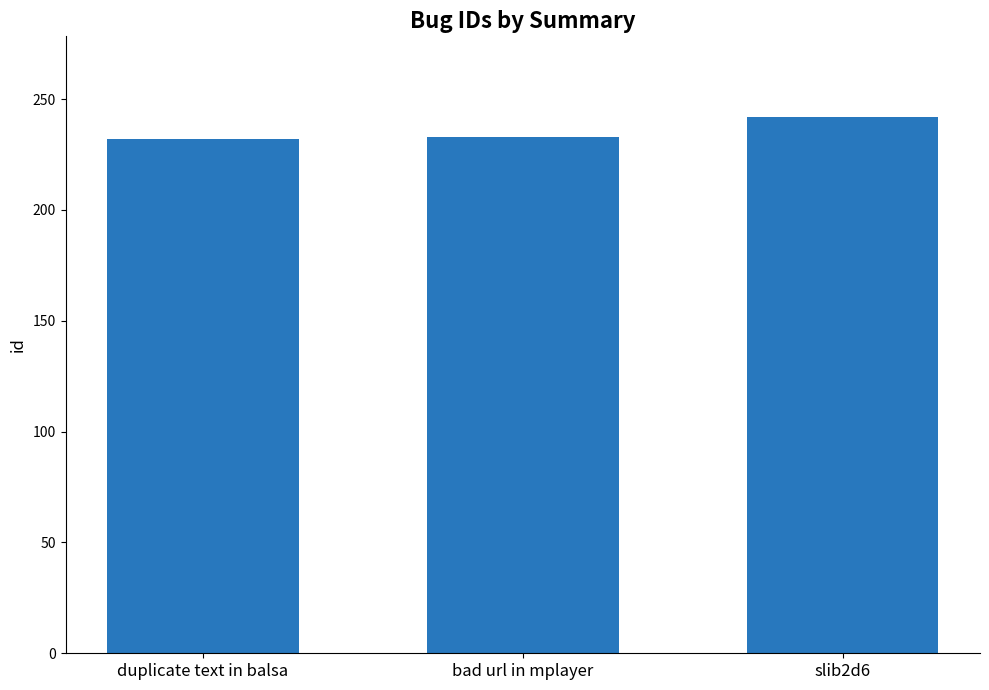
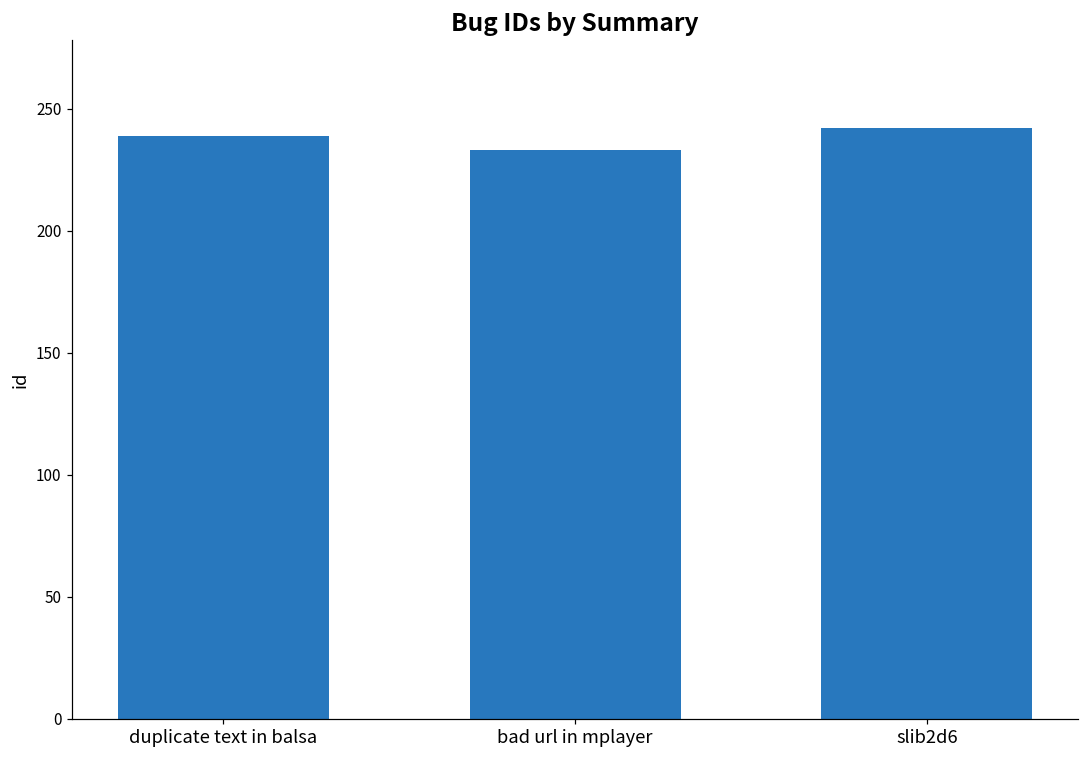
duplicate text in balsa: 232 -> 239
